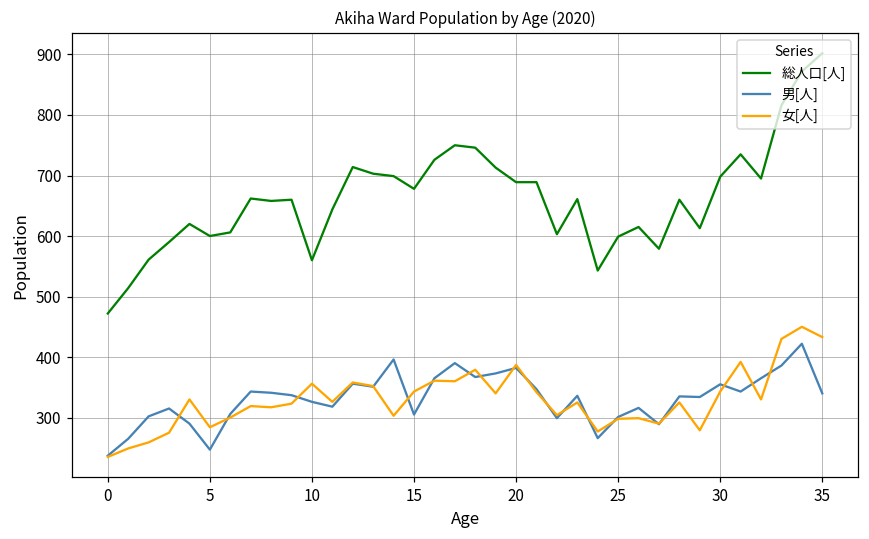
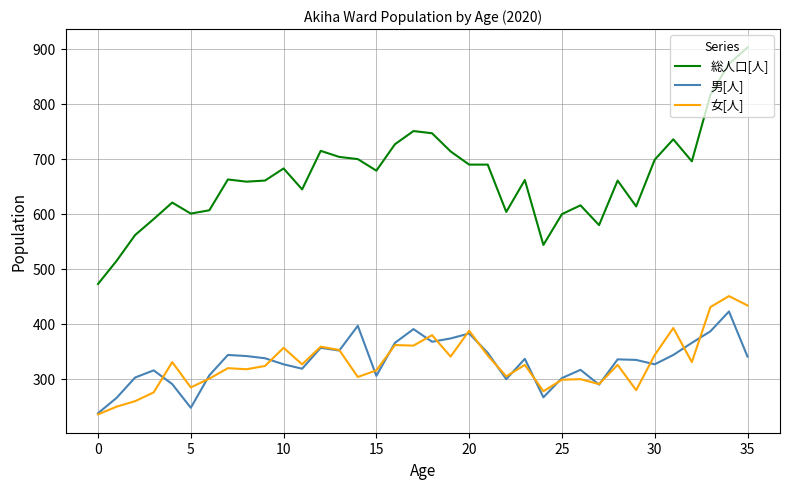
総人口[人], 10: 560 -> 680
女[人], 15: 340 -> 320
男[人], 30: 360 -> 330
